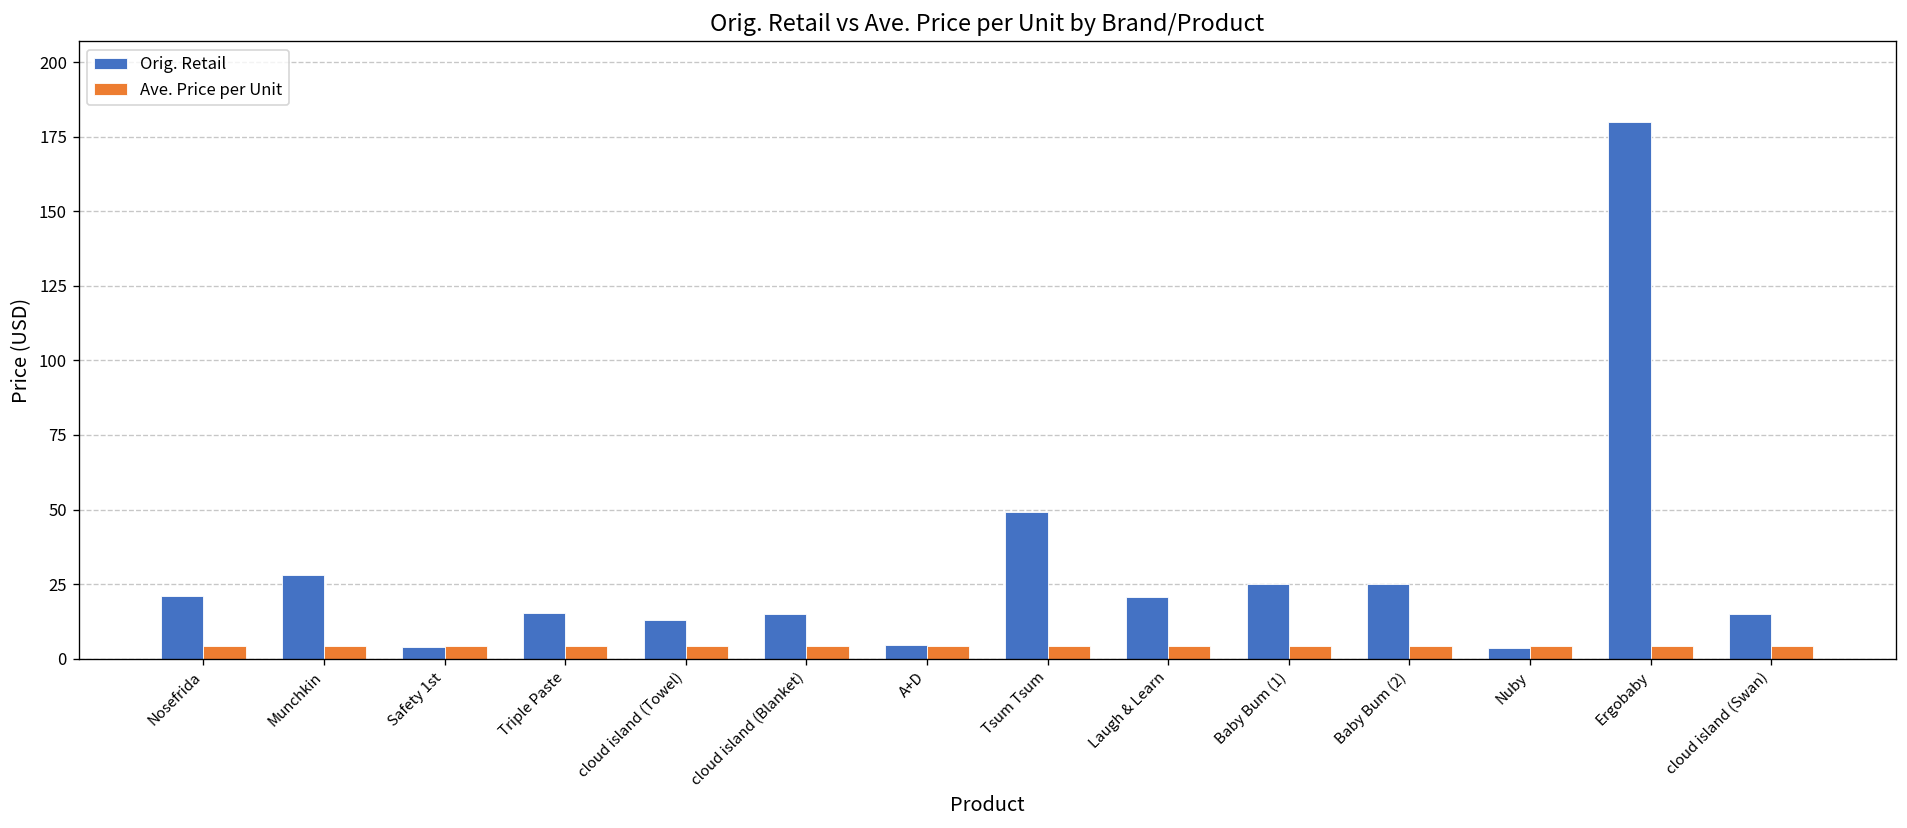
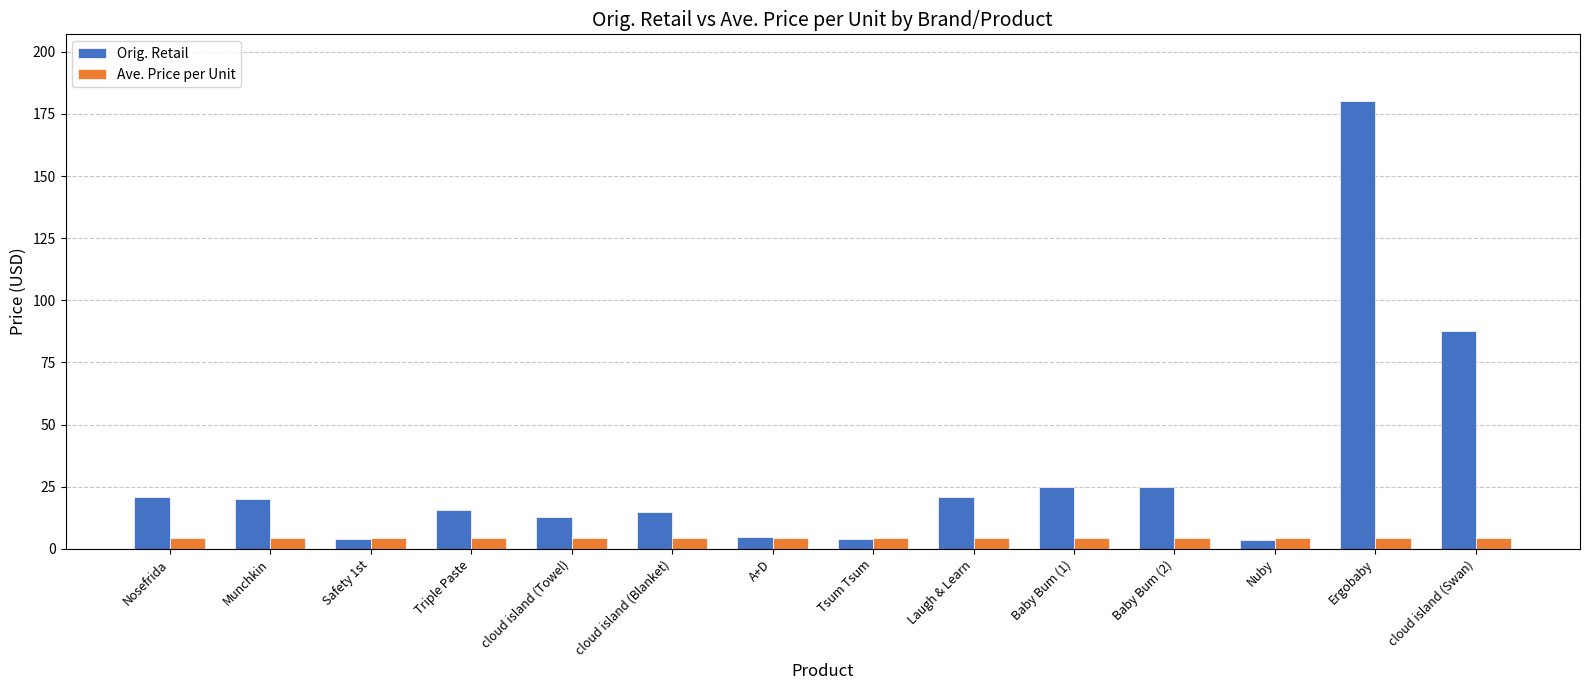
Orig. Retail, Munchkin: 28 -> 20
Orig. Retail, Tsum Tsum: 49 -> 4
Orig. Retail, cloud island (Swan): 15 -> 87
